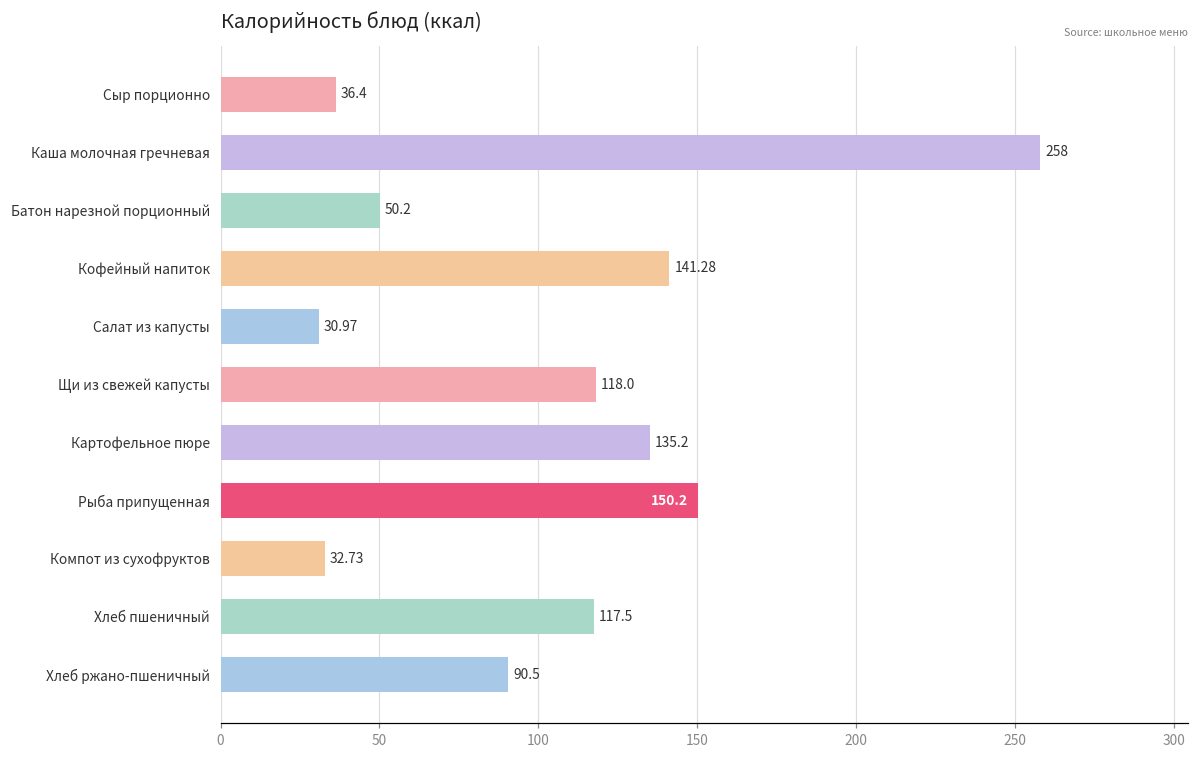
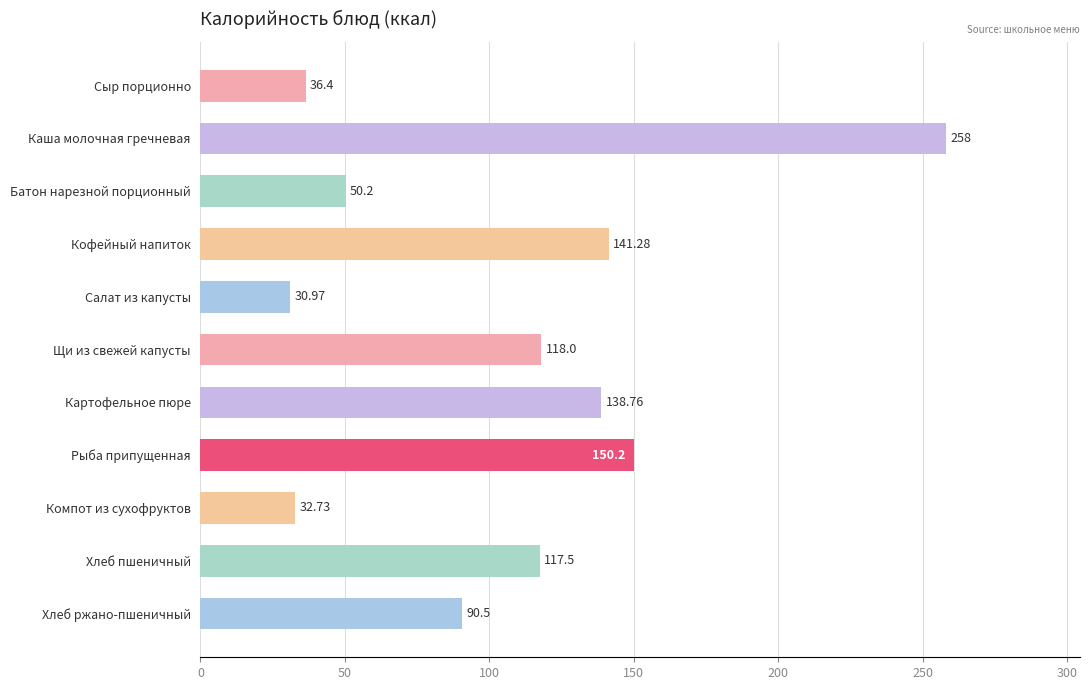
Картофельное пюре: 135.2 -> 138.76
